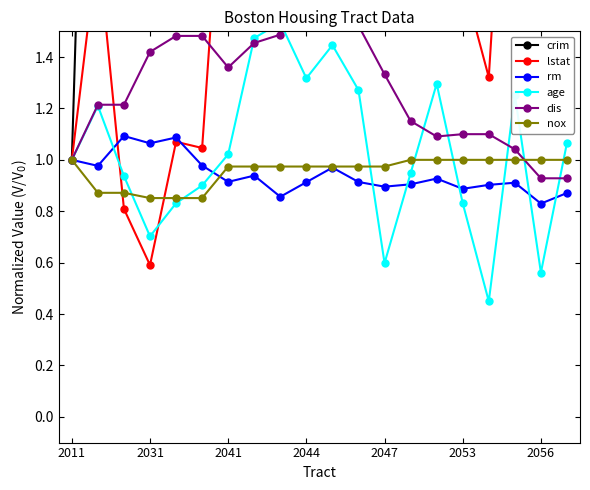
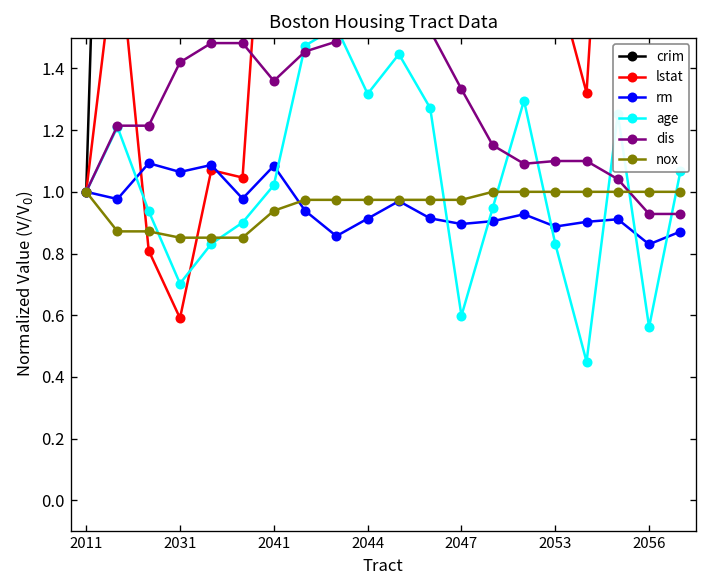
rm, 2041: 0.91 -> 1.08
nox, 2041: 0.97 -> 0.94
